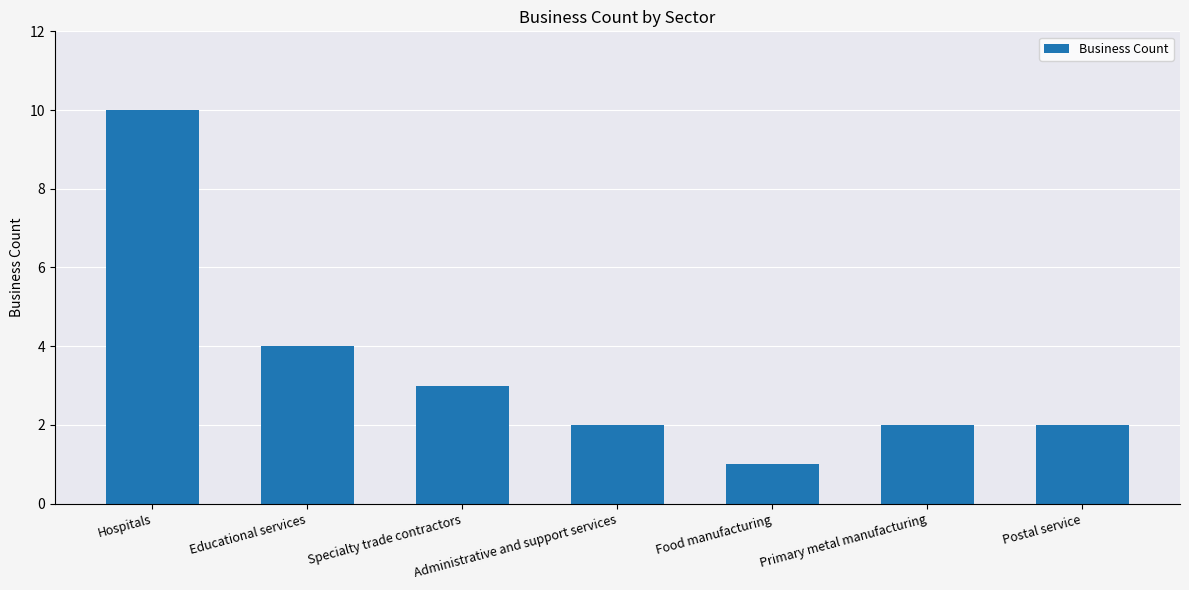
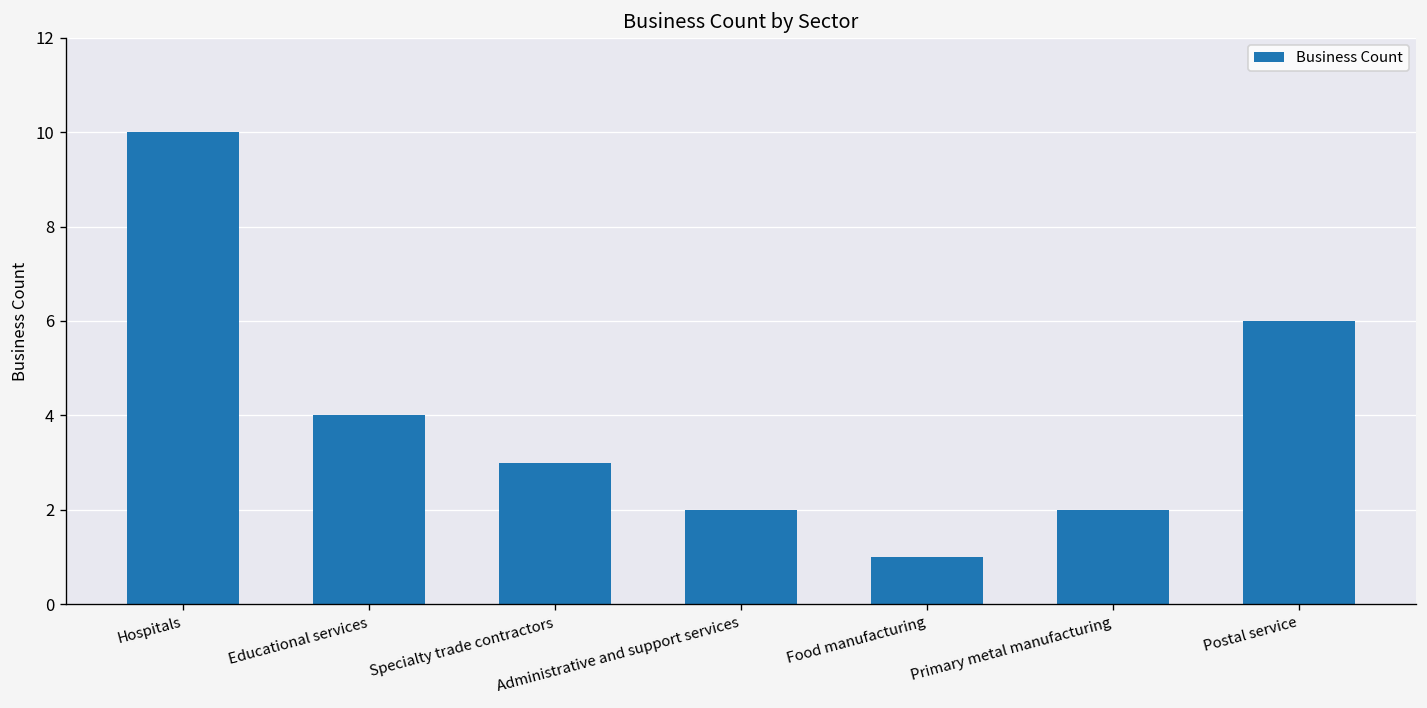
Postal service: 2 -> 6
